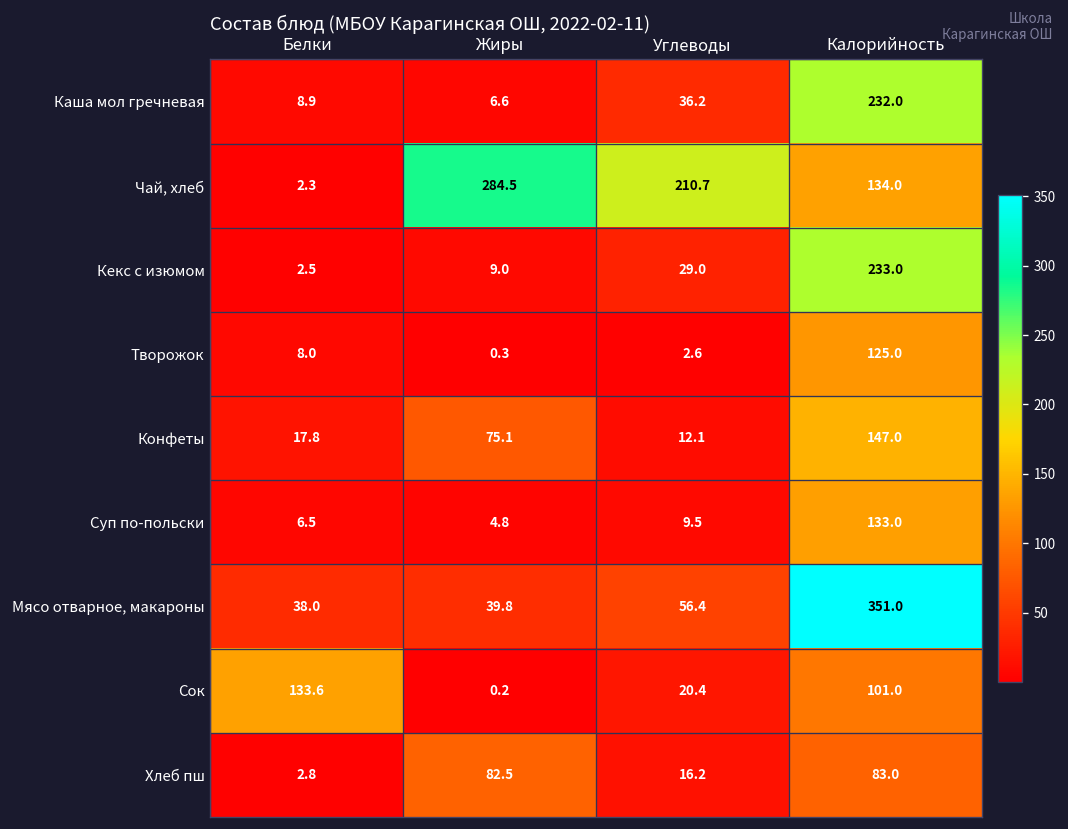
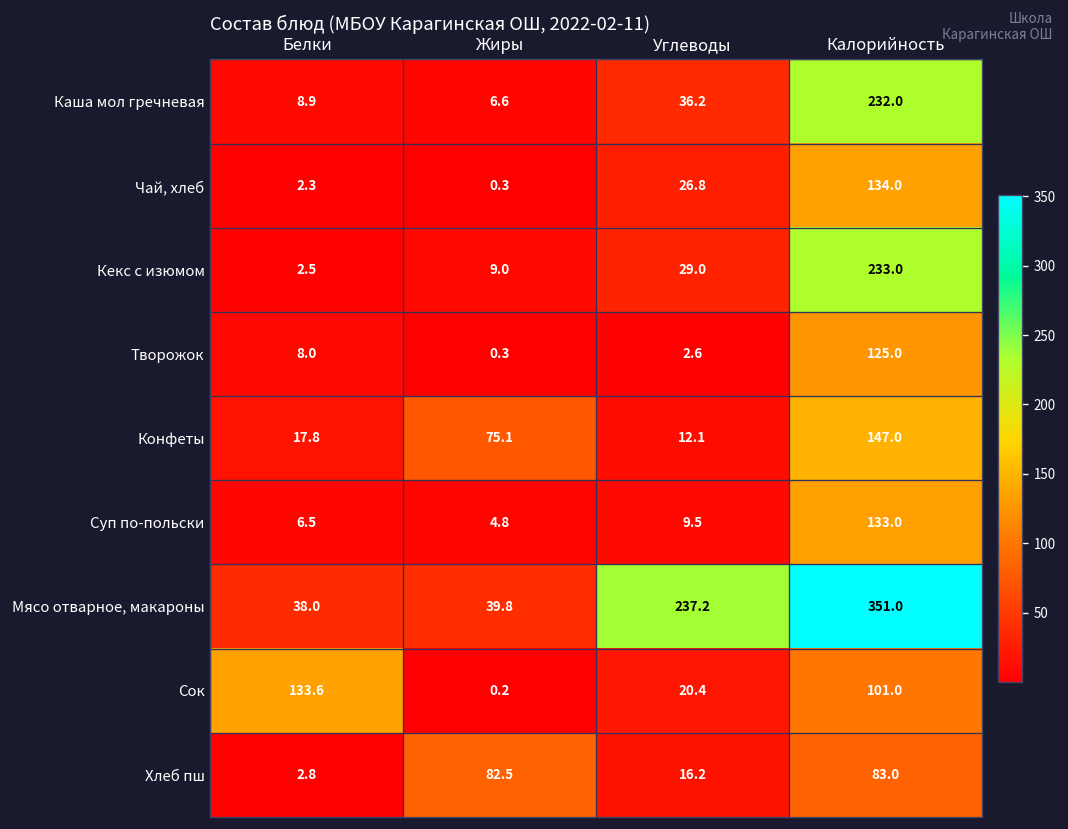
Чай, хлеб, Жиры: 284.5 -> 0.3
Чай, хлеб, Углеводы: 210.7 -> 26.8
Мясо отварное, макароны, Углеводы: 56.4 -> 237.2
